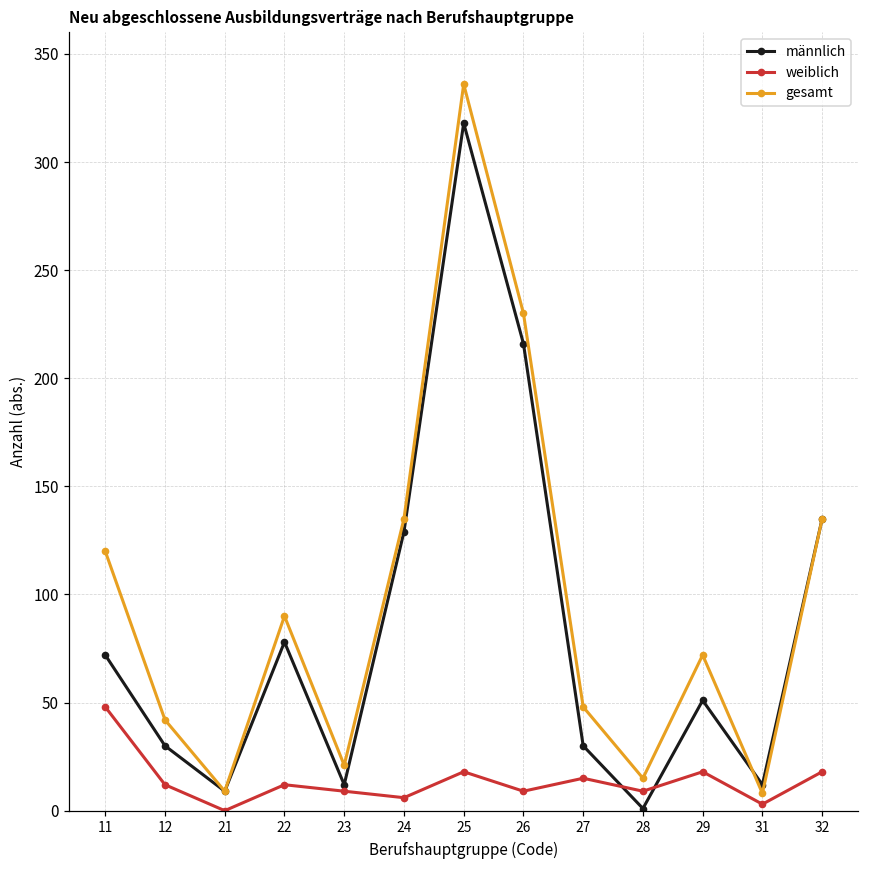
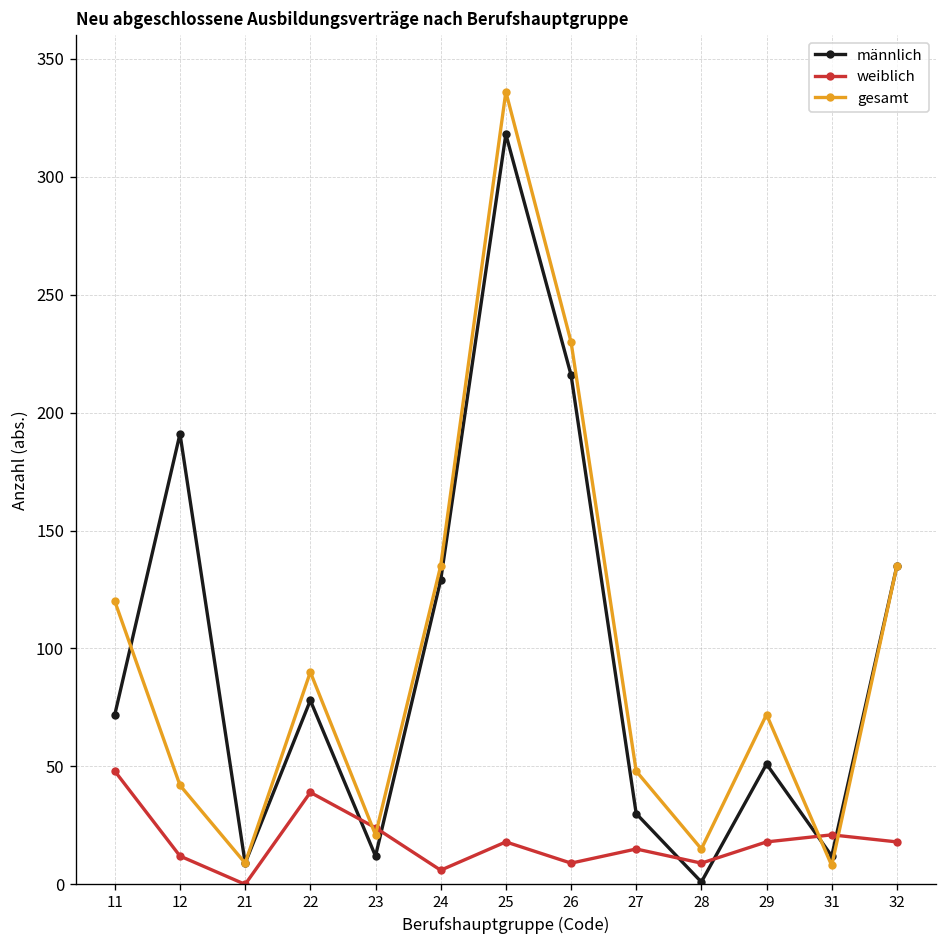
männlich, 12: 30 -> 191
weiblich, 22: 12 -> 39
weiblich, 23: 9 -> 24
weiblich, 31: 3 -> 21
